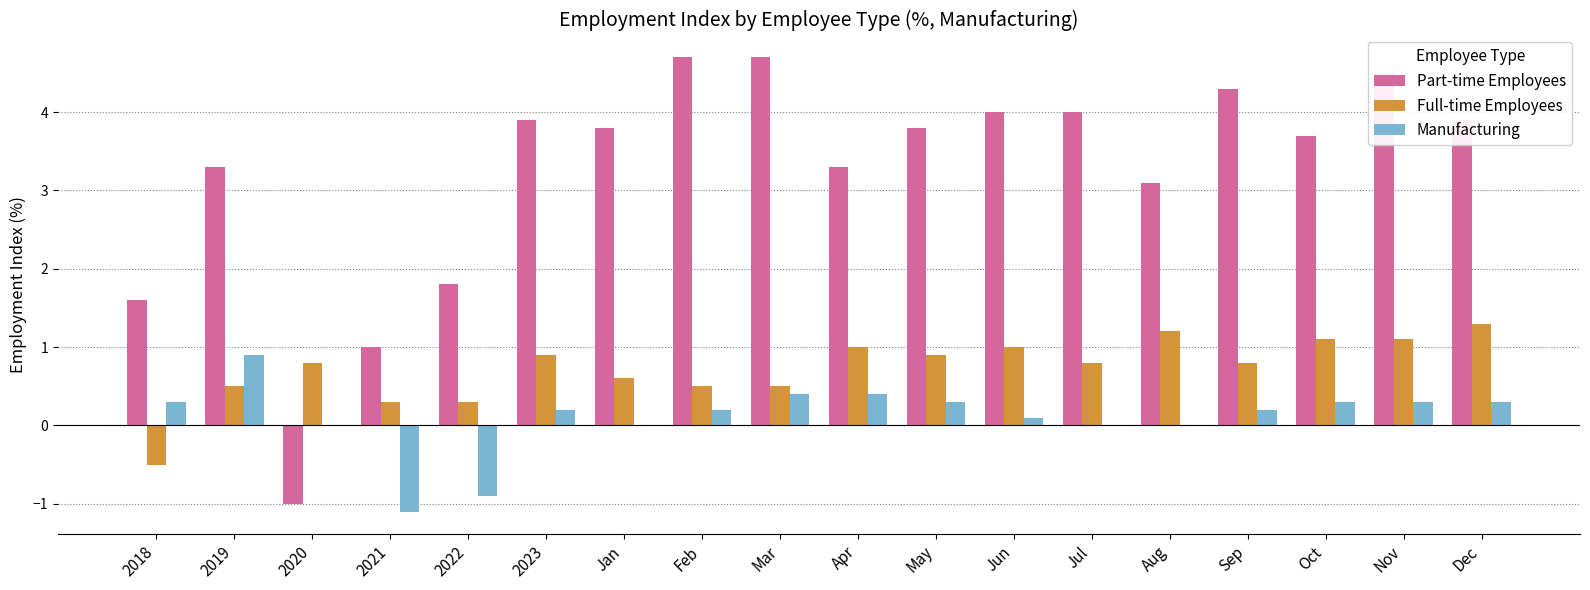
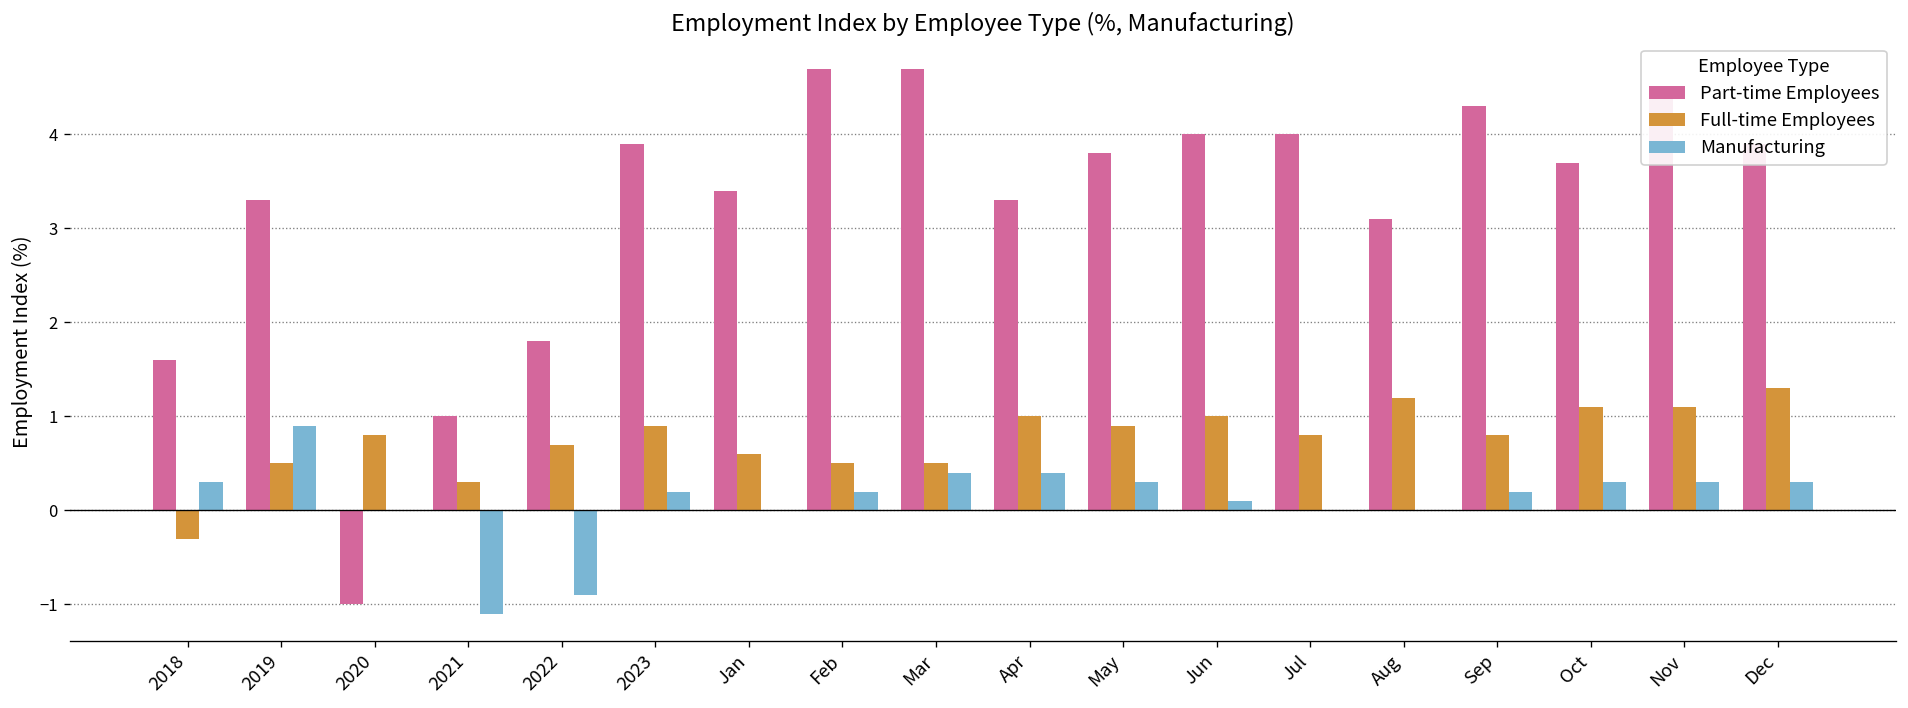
Full-time Employees, 2018: -0.5 -> -0.3
Full-time Employees, 2022: 0.3 -> 0.7
Part-time Employees, Jan: 3.8 -> 3.4
